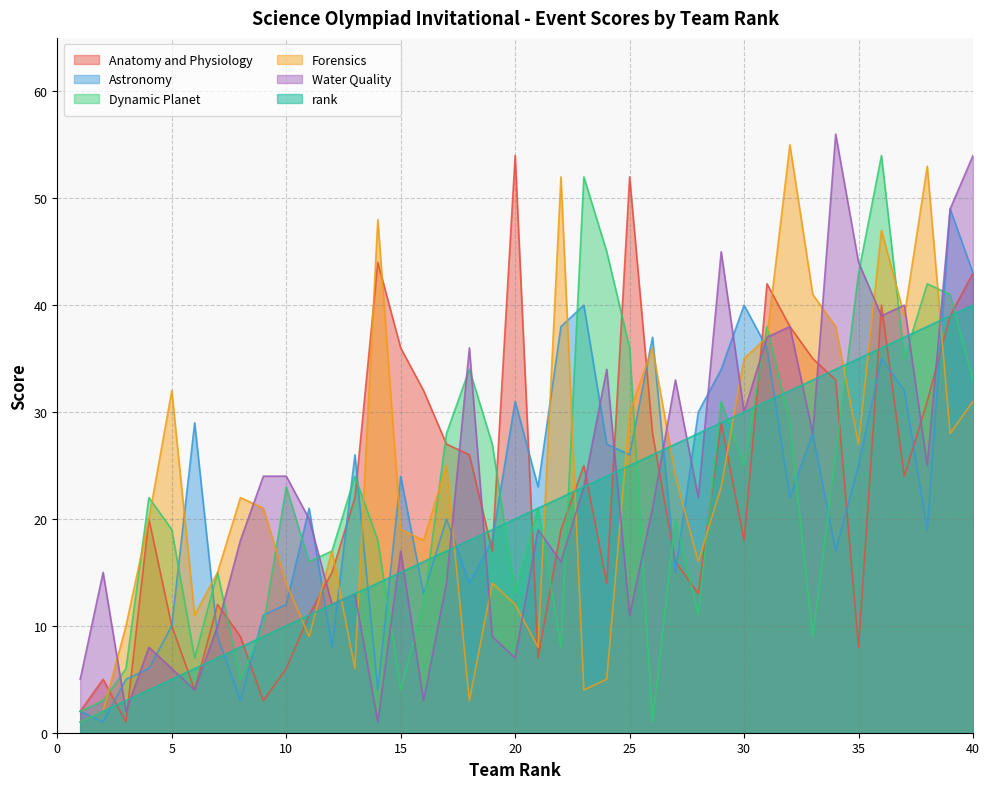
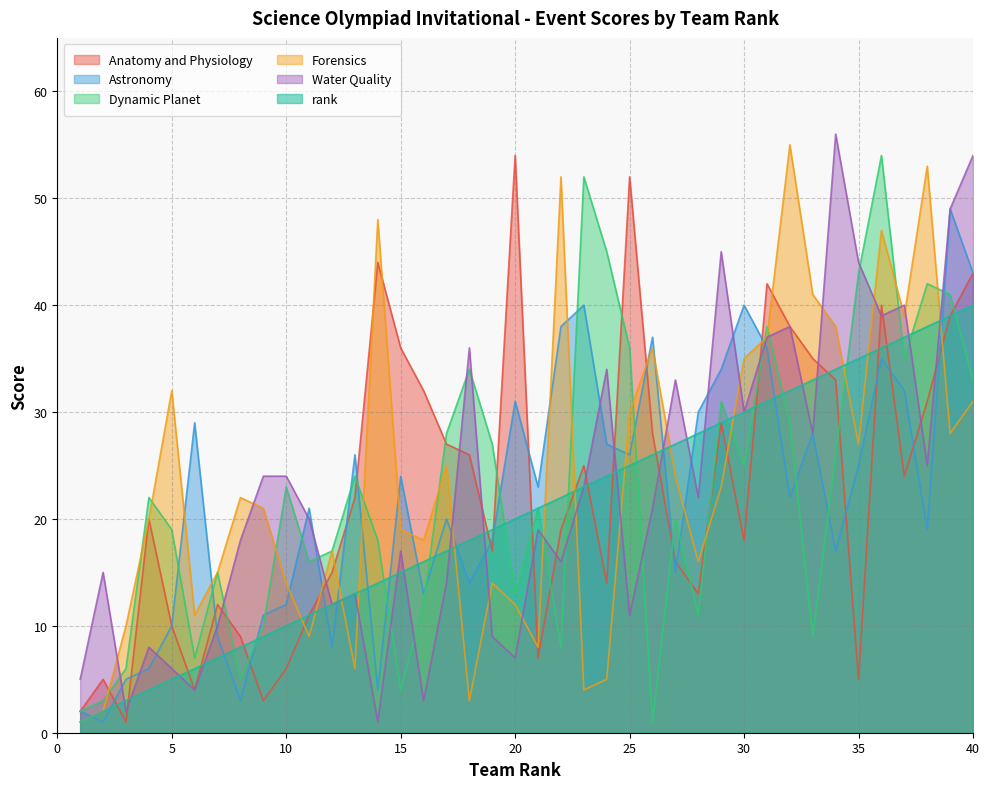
Anatomy and Physiology, 35: 8 -> 5
